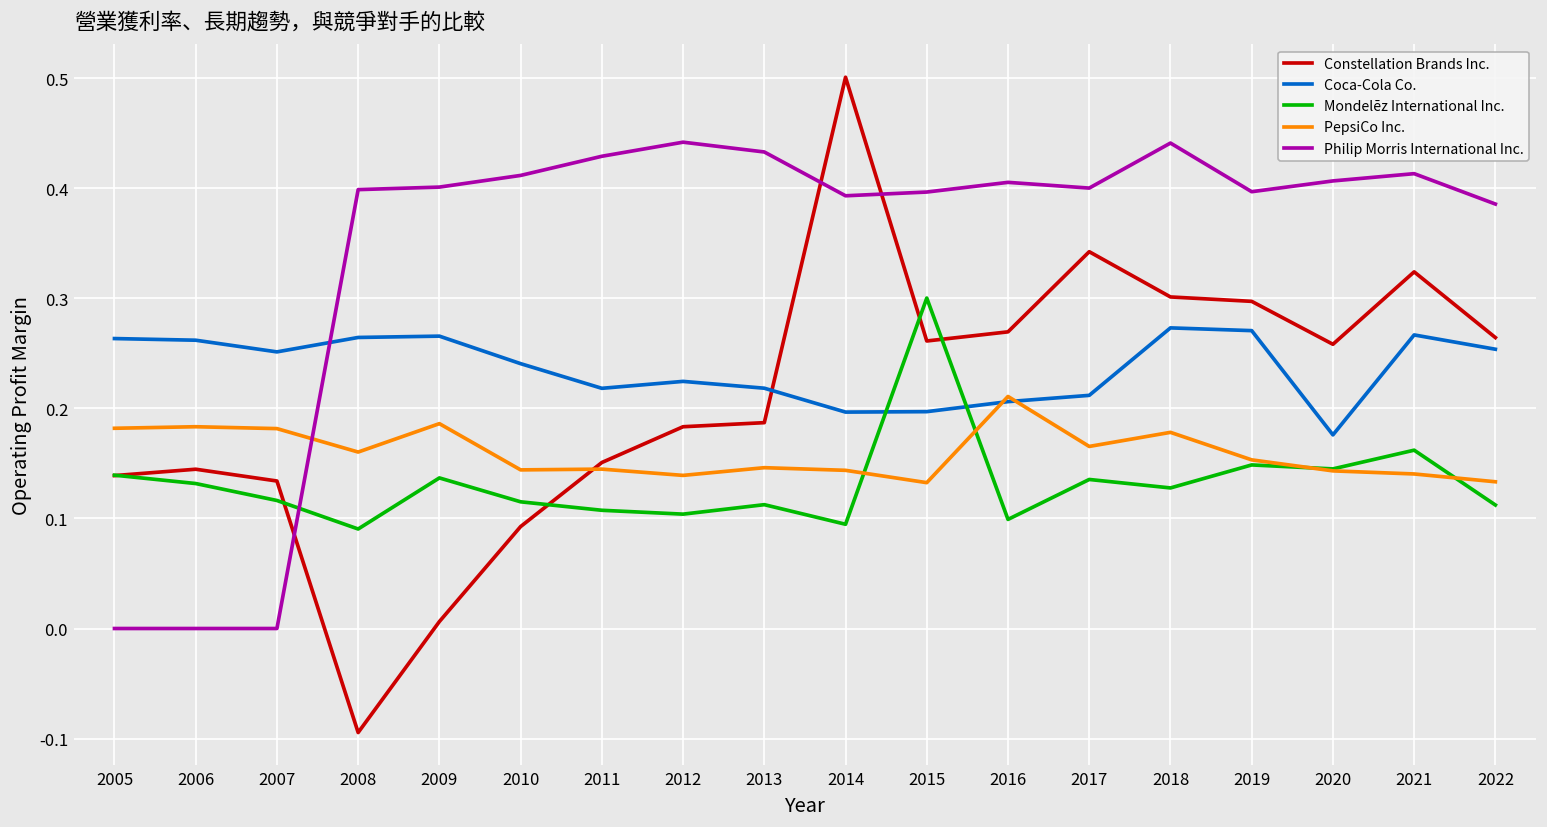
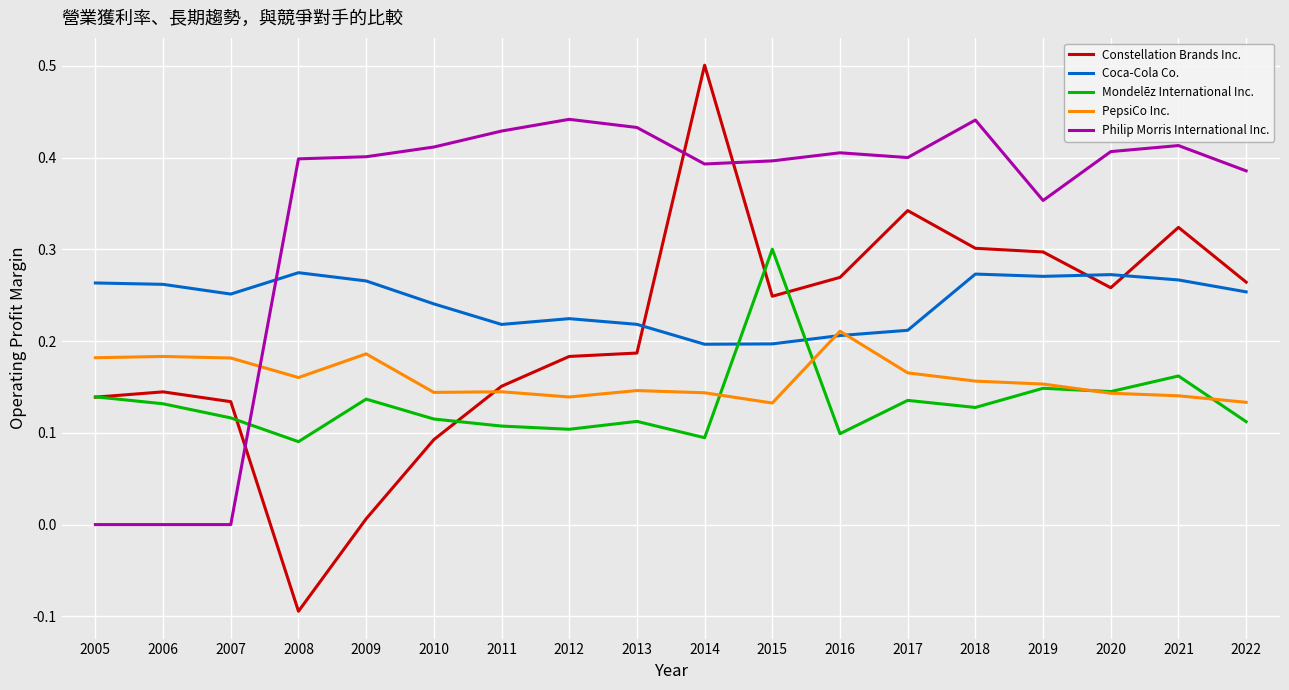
Coca-Cola Co., 2008: 0.26 -> 0.27
Constellation Brands Inc., 2015: 0.26 -> 0.25
PepsiCo Inc., 2018: 0.18 -> 0.16
Philip Morris International Inc., 2019: 0.40 -> 0.35
Coca-Cola Co., 2020: 0.18 -> 0.27
